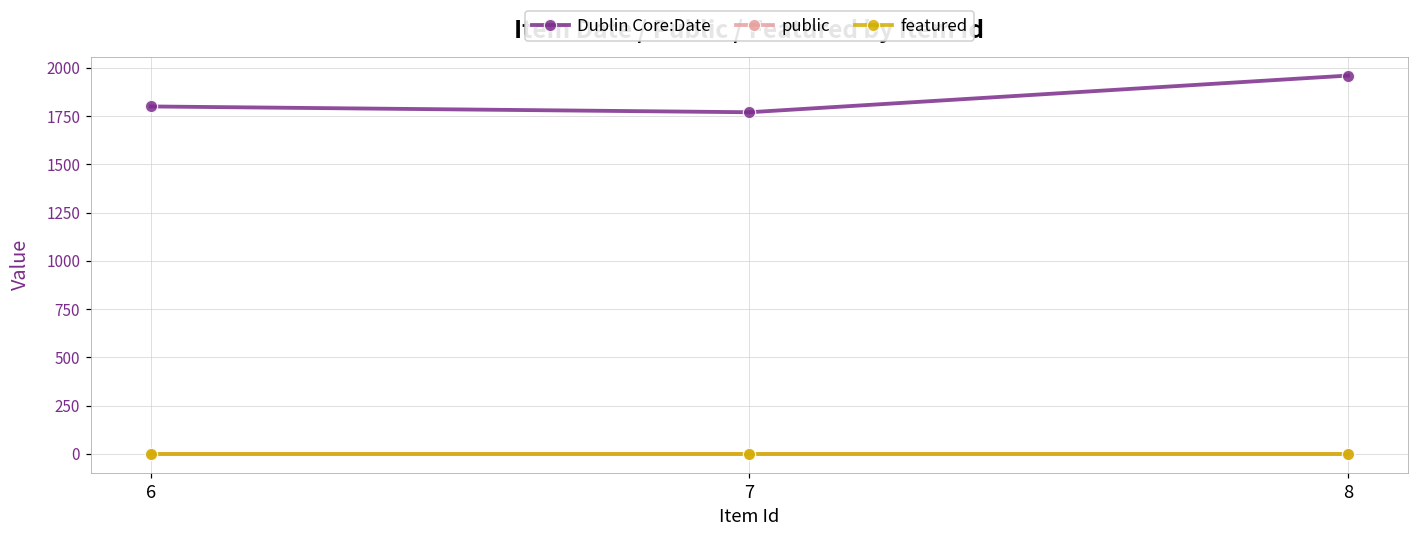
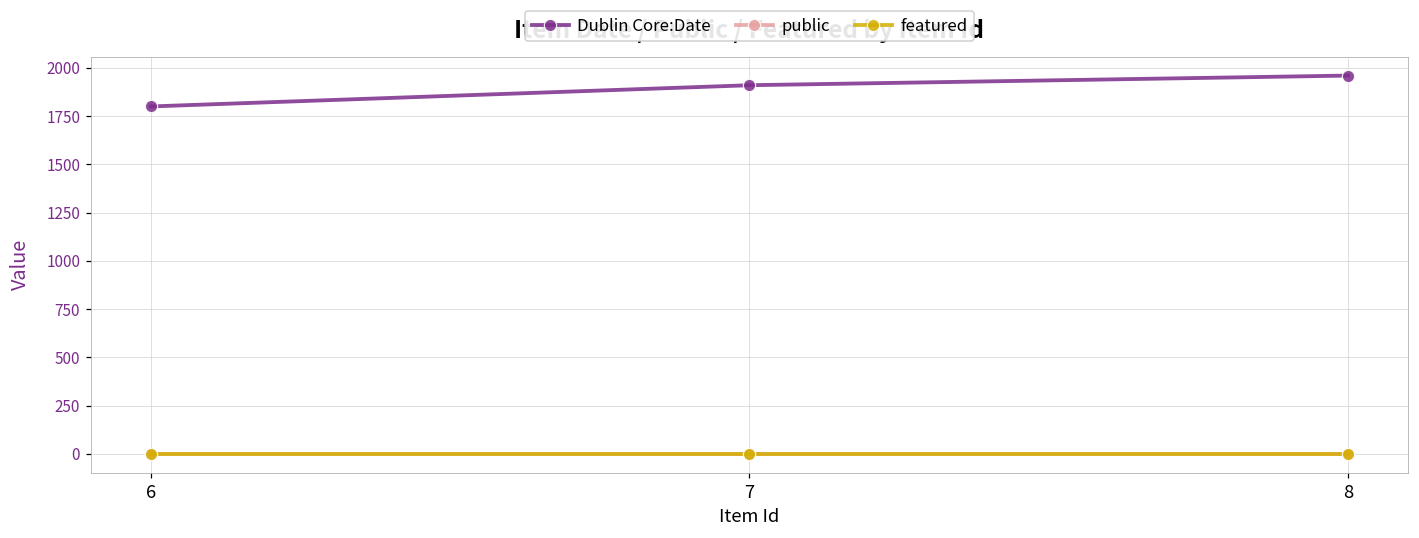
Dublin Core:Date, 7: 1770 -> 1910
